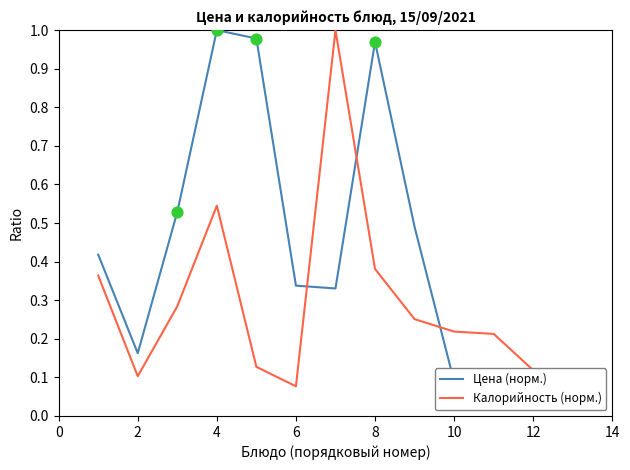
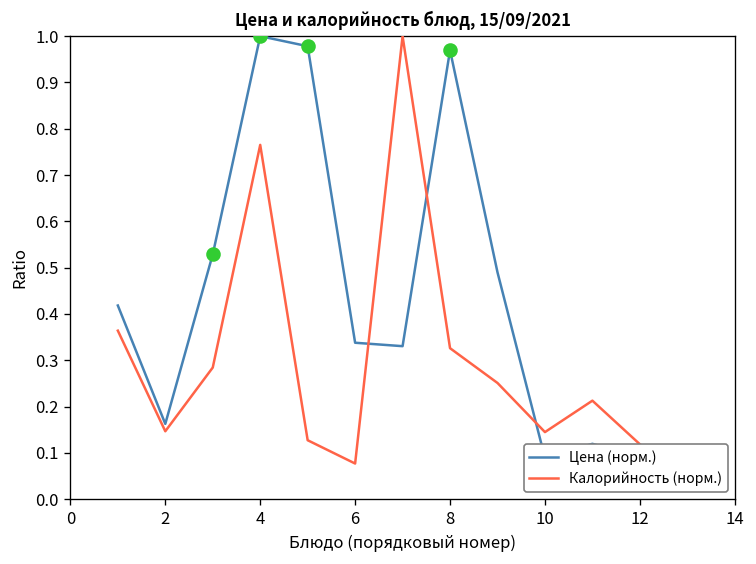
Калорийность (норм.), 2: 0.10 -> 0.15
Калорийность (норм.), 4: 0.54 -> 0.77
Калорийность (норм.), 8: 0.38 -> 0.33
Калорийность (норм.), 10: 0.22 -> 0.14
